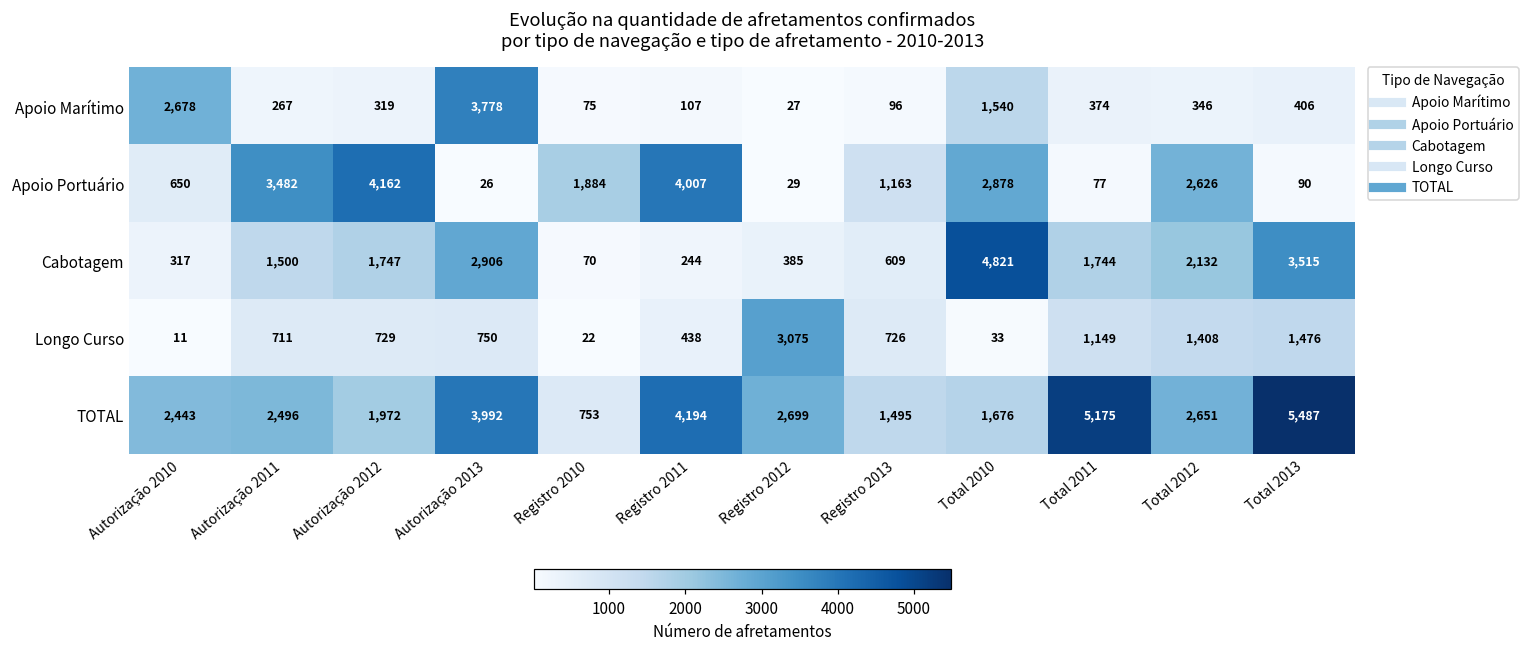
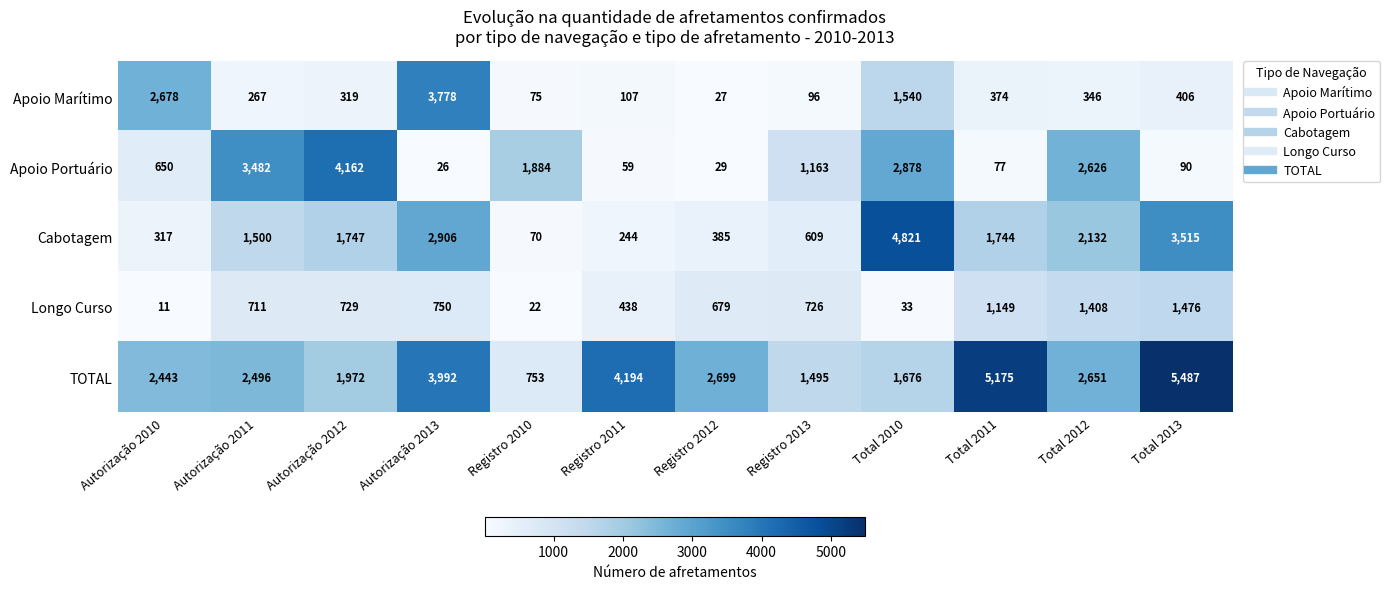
Apoio Portuário, Registro 2011: 4,007 -> 59
Longo Curso, Registro 2012: 3,075 -> 679
